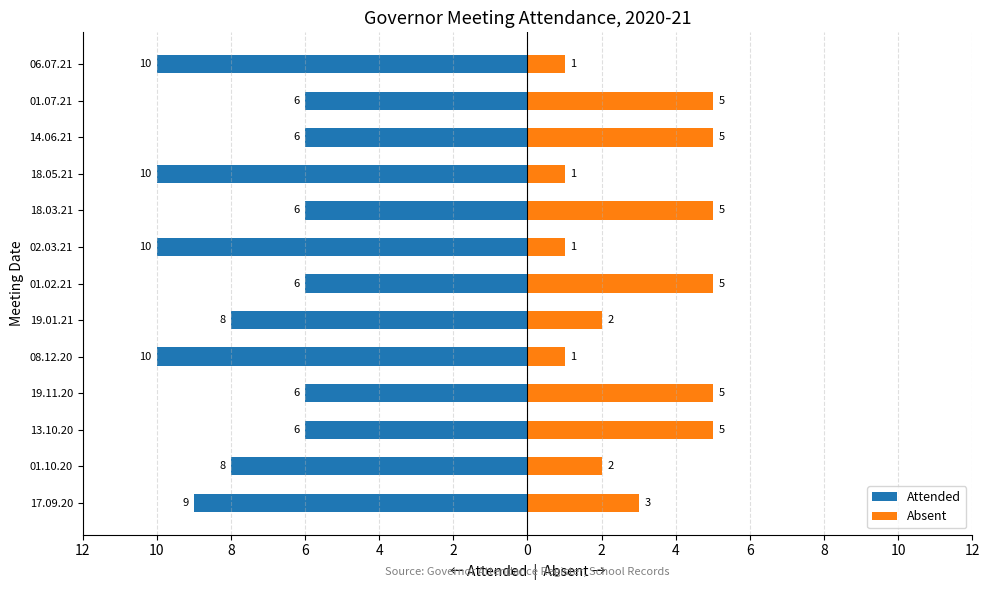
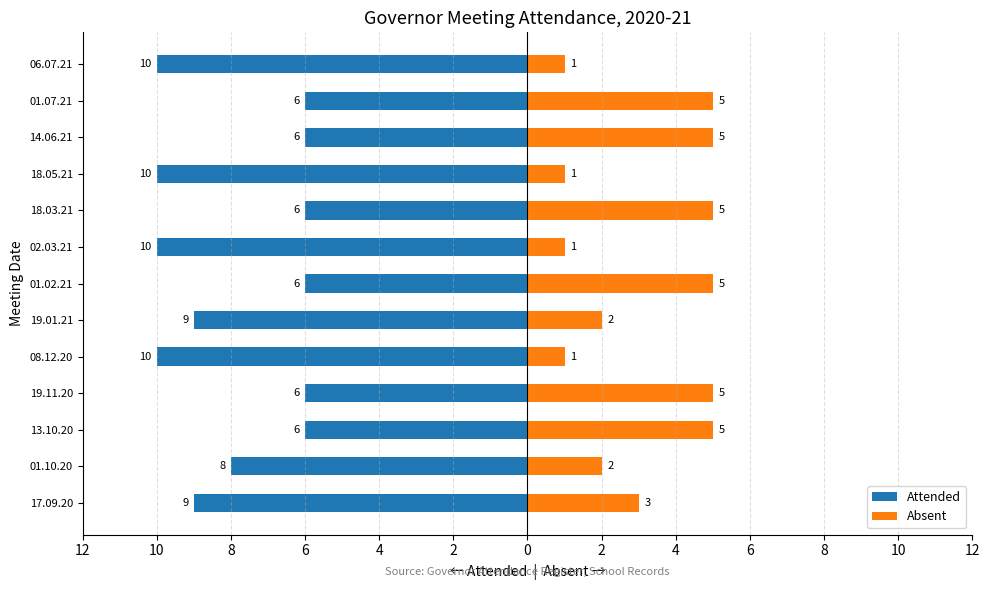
Attended, 19.01.21: 8 -> 9
